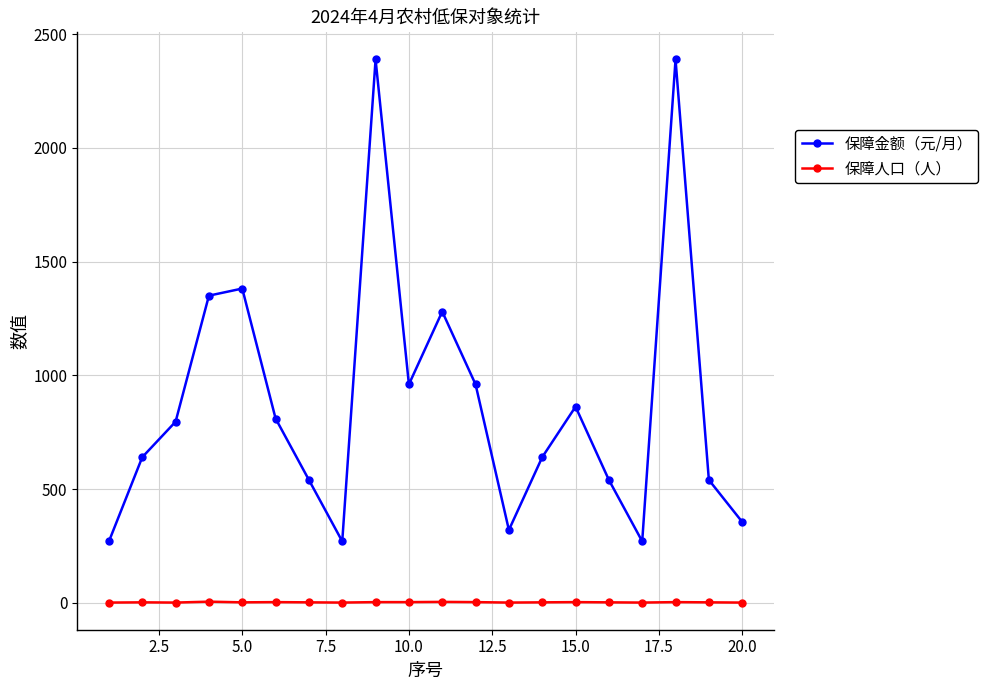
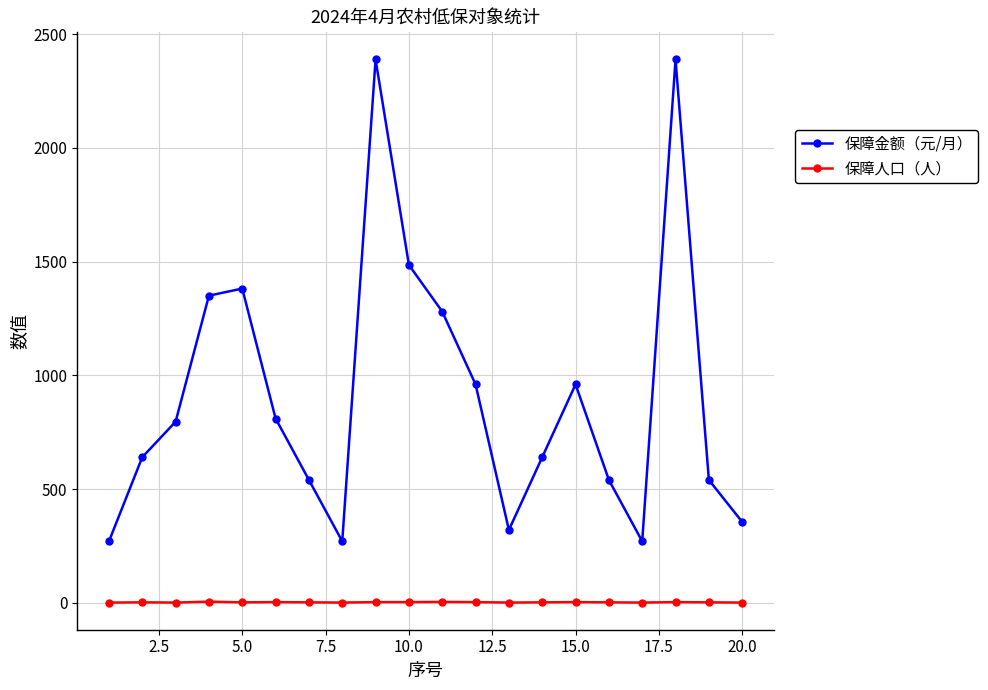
保障金额（元/月）, 10.0: 960 -> 1490
保障金额（元/月）, 15.0: 860 -> 960
